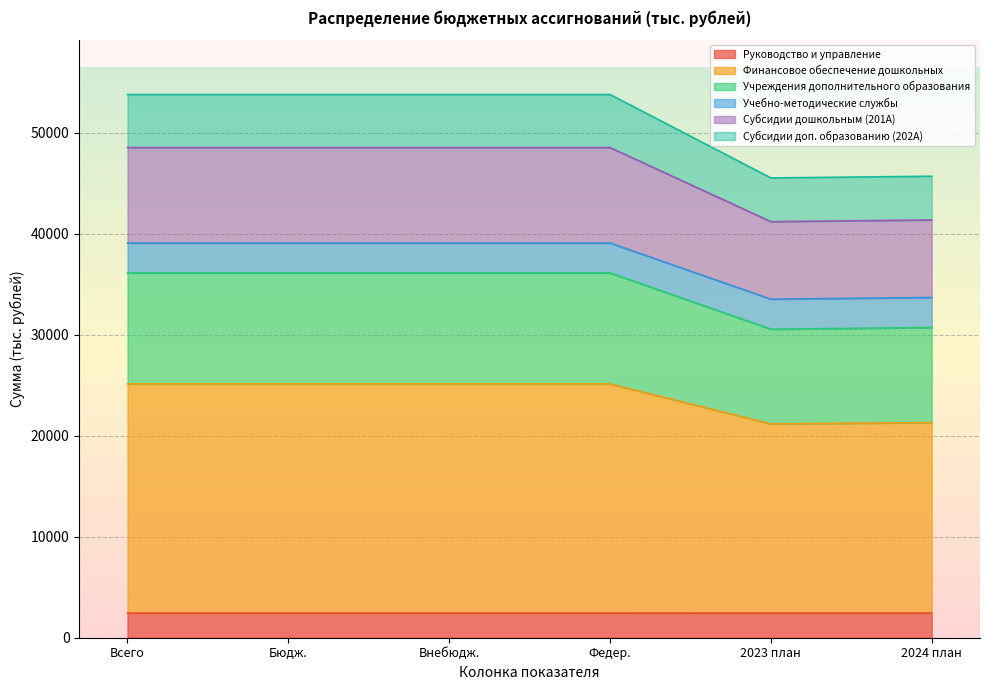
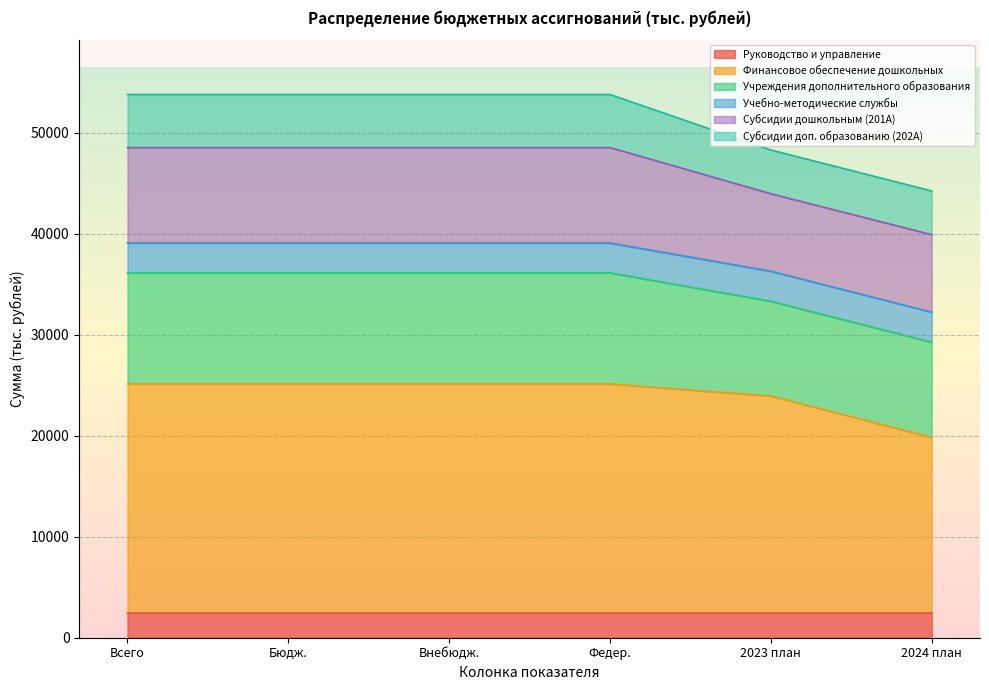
Финансовое обеспечение дошкольных, 2023 план: 18700 -> 21500
Финансовое обеспечение дошкольных, 2024 план: 18900 -> 17400
